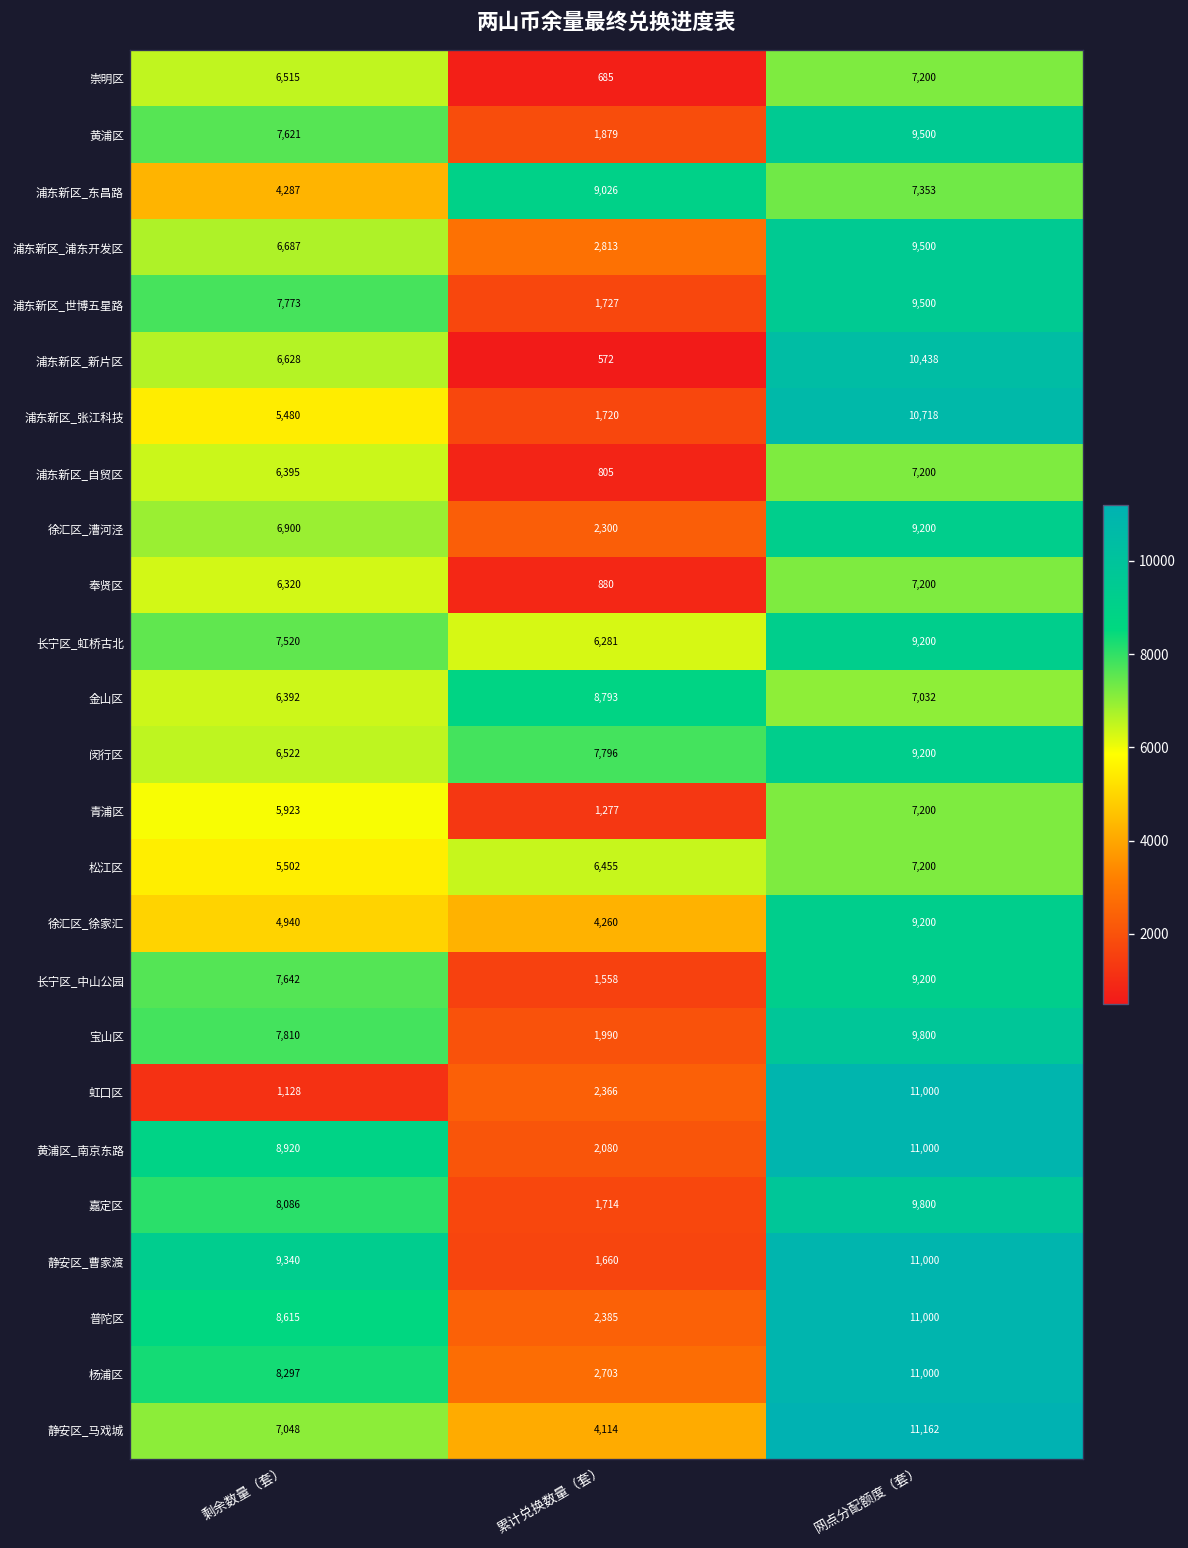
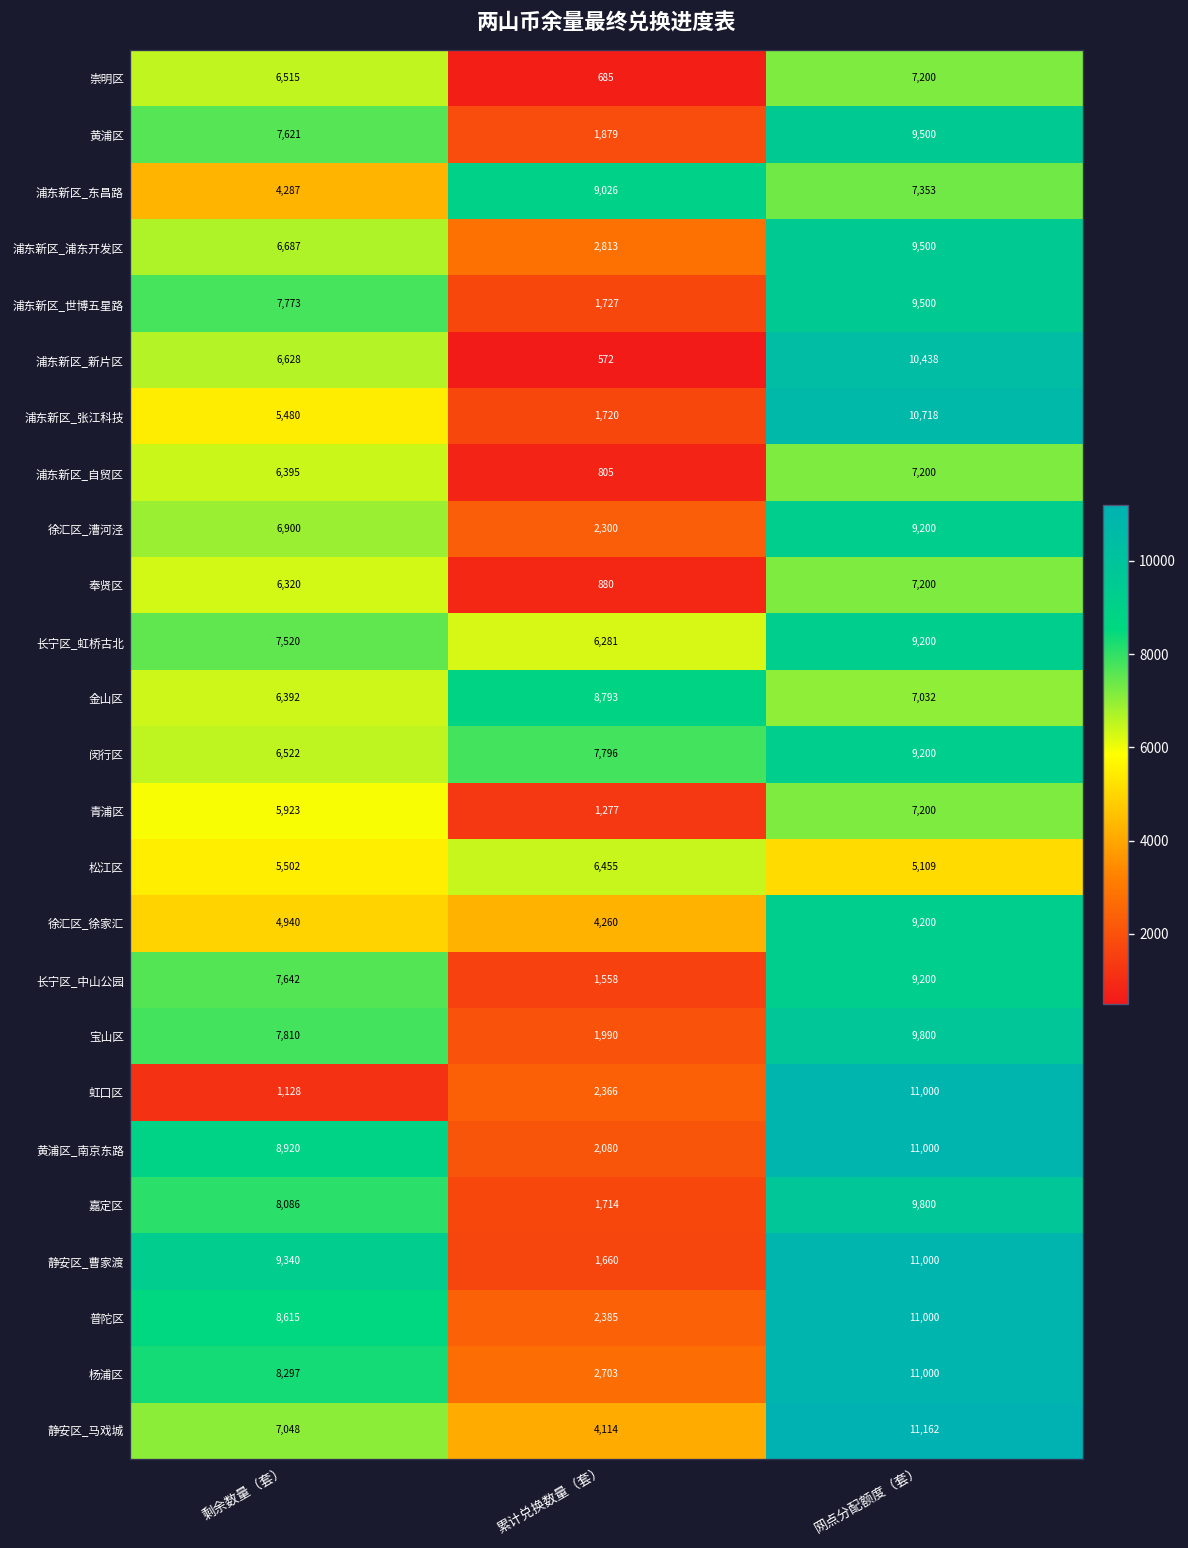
松江区, 网点分配额度（套）: 7,200 -> 5,109
